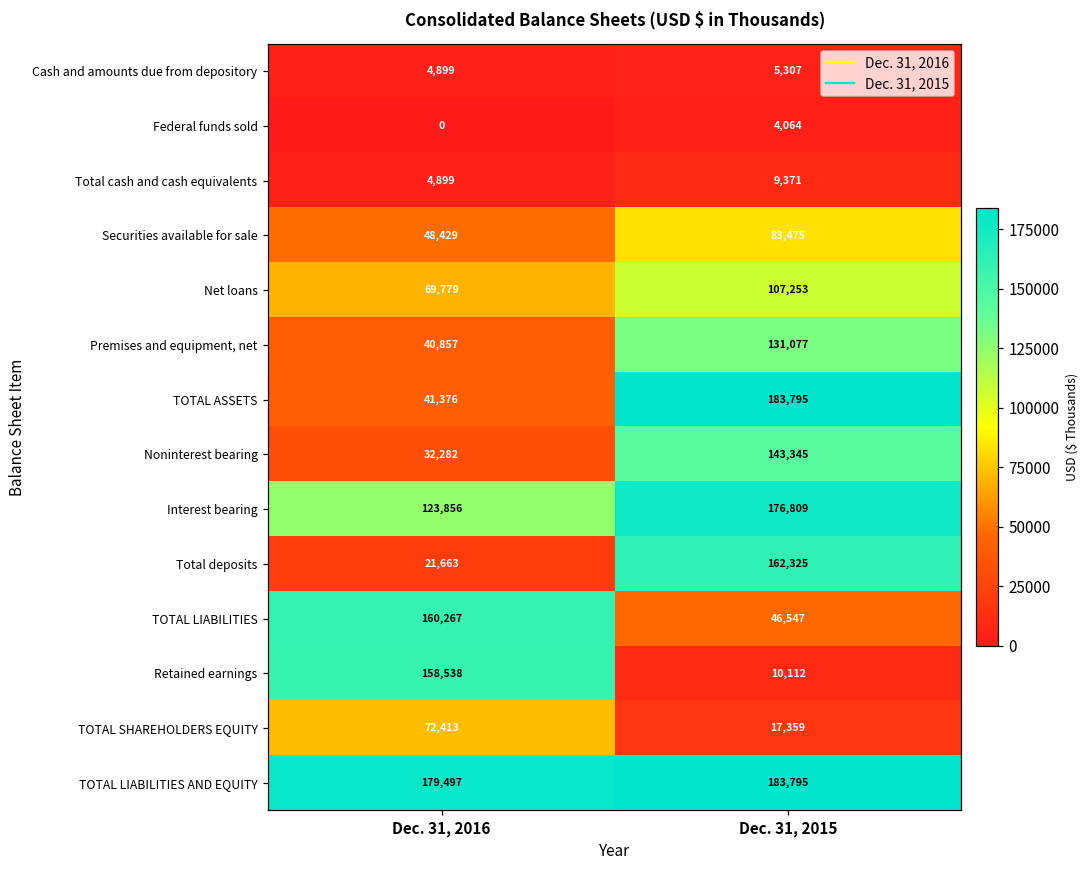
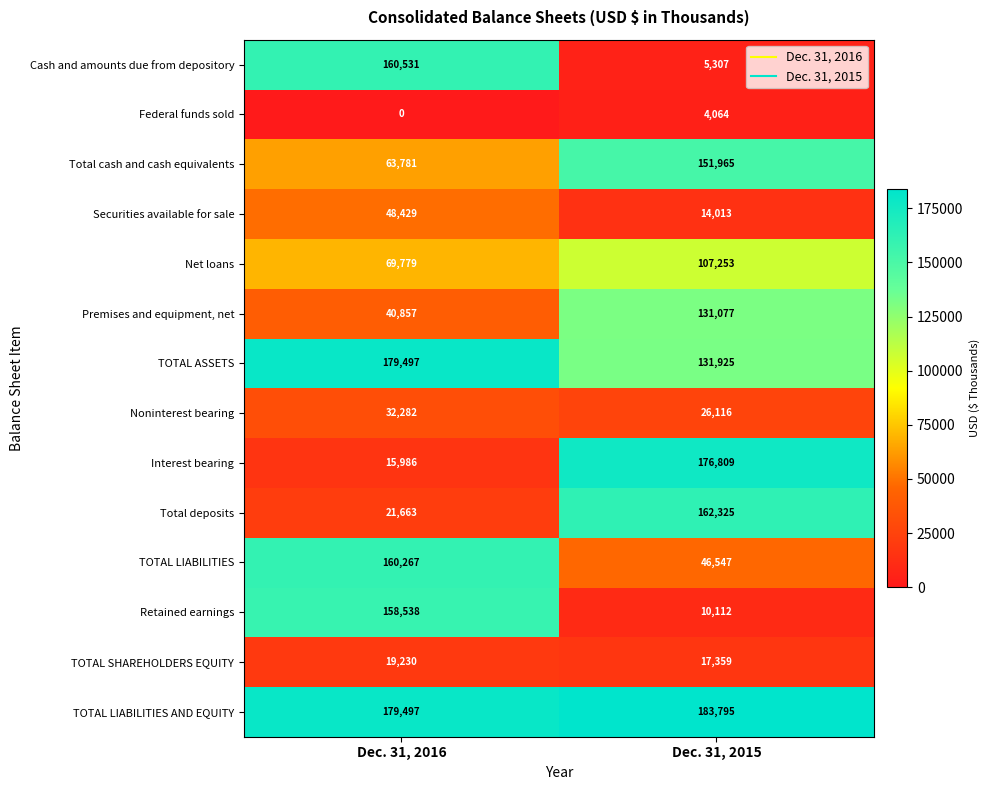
Cash and amounts due from depository, Dec. 31, 2016: 4,899 -> 160,531
Total cash and cash equivalents, Dec. 31, 2016: 4,899 -> 63,781
Total cash and cash equivalents, Dec. 31, 2015: 9,371 -> 151,965
Securities available for sale, Dec. 31, 2015: 83,475 -> 14,013
TOTAL ASSETS, Dec. 31, 2016: 41,376 -> 179,497
TOTAL ASSETS, Dec. 31, 2015: 183,795 -> 131,925
Noninterest bearing, Dec. 31, 2015: 143,345 -> 26,116
Interest bearing, Dec. 31, 2016: 123,856 -> 15,986
TOTAL SHAREHOLDERS EQUITY, Dec. 31, 2016: 72,413 -> 19,230
